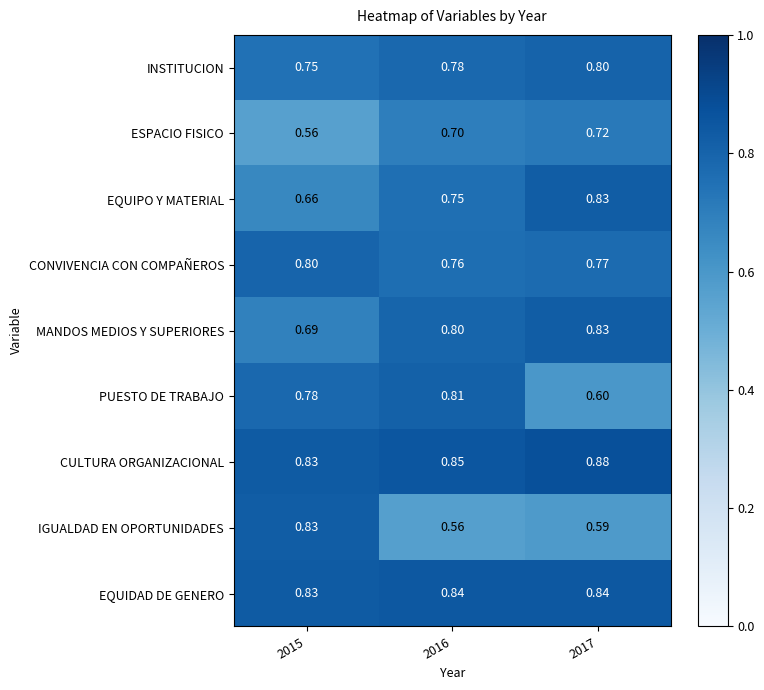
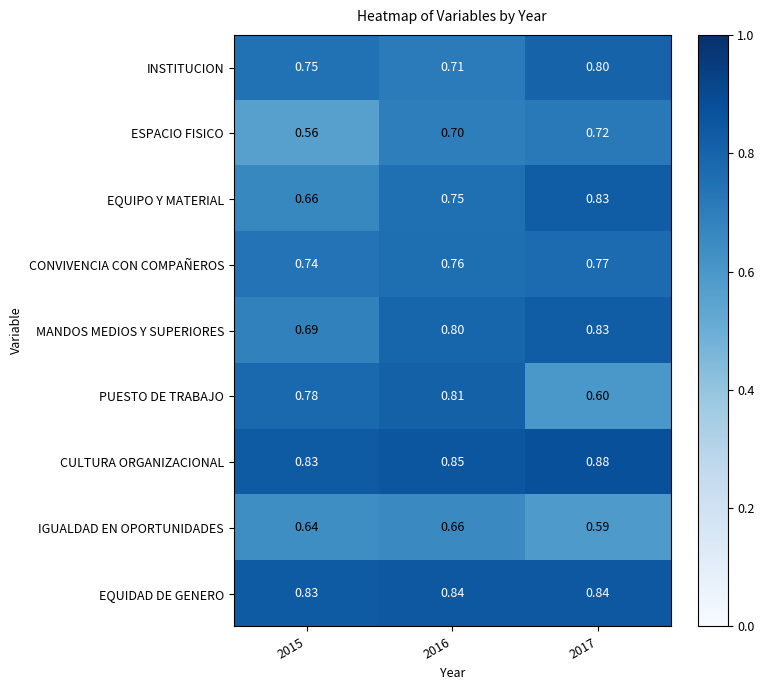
INSTITUCION, 2016: 0.78 -> 0.71
CONVIVENCIA CON COMPAÑEROS, 2015: 0.80 -> 0.74
IGUALDAD EN OPORTUNIDADES, 2015: 0.83 -> 0.64
IGUALDAD EN OPORTUNIDADES, 2016: 0.56 -> 0.66
